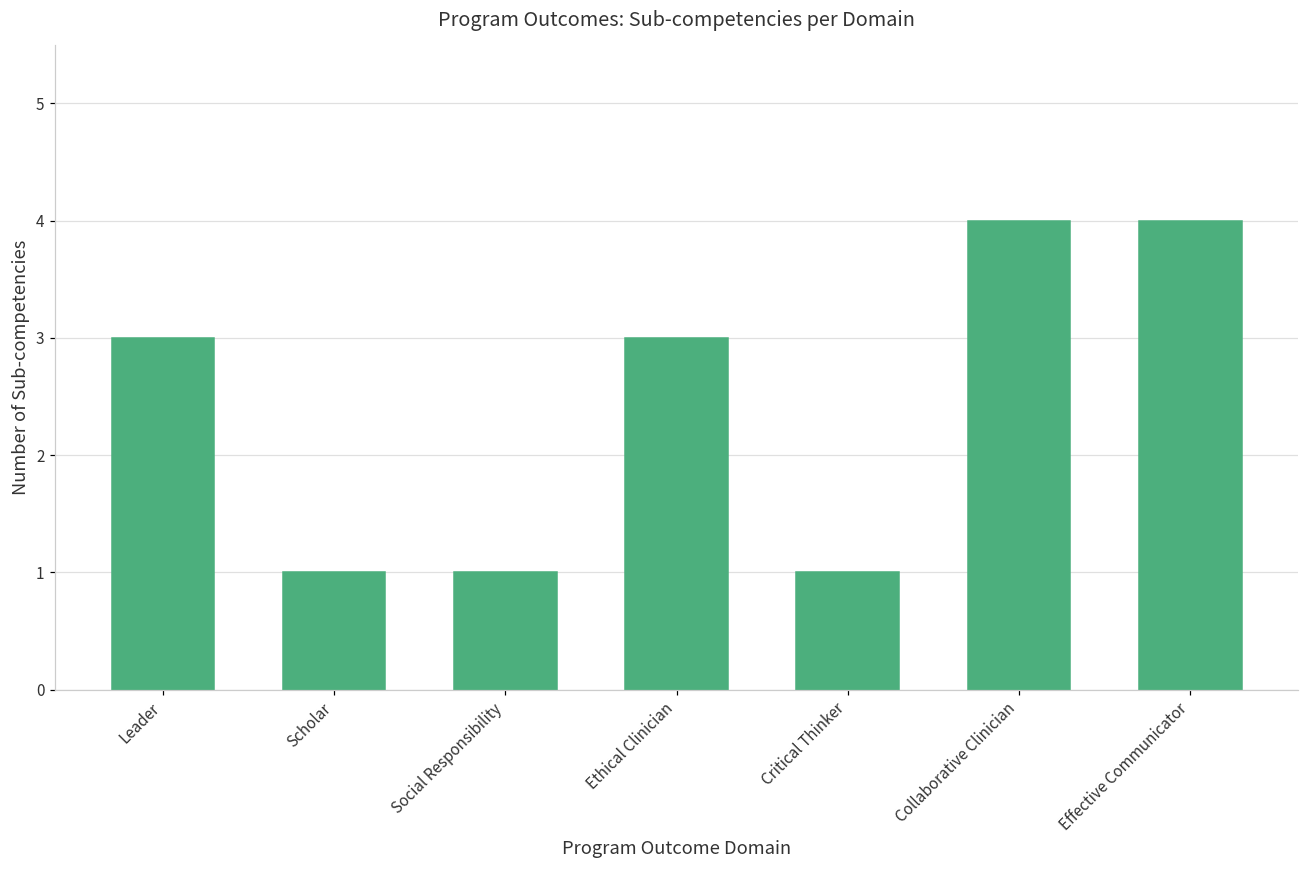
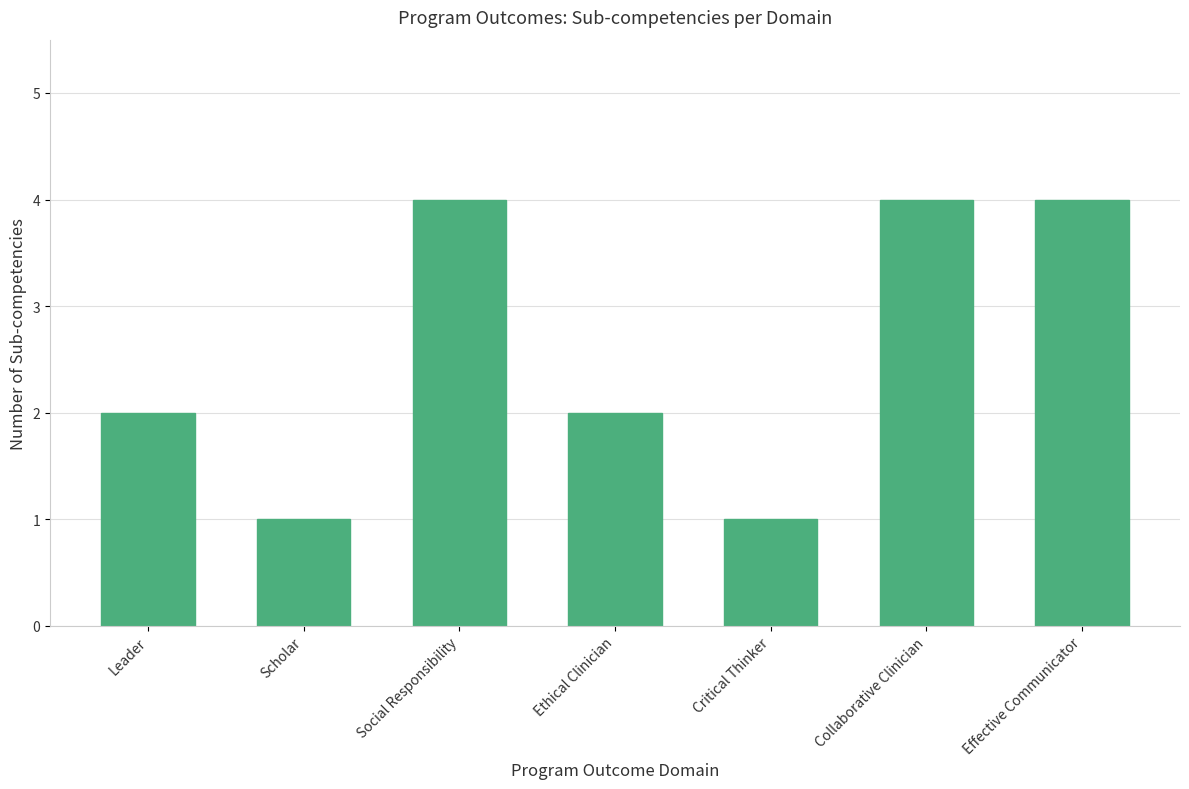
Leader: 3 -> 2
Social Responsibility: 1 -> 4
Ethical Clinician: 3 -> 2
